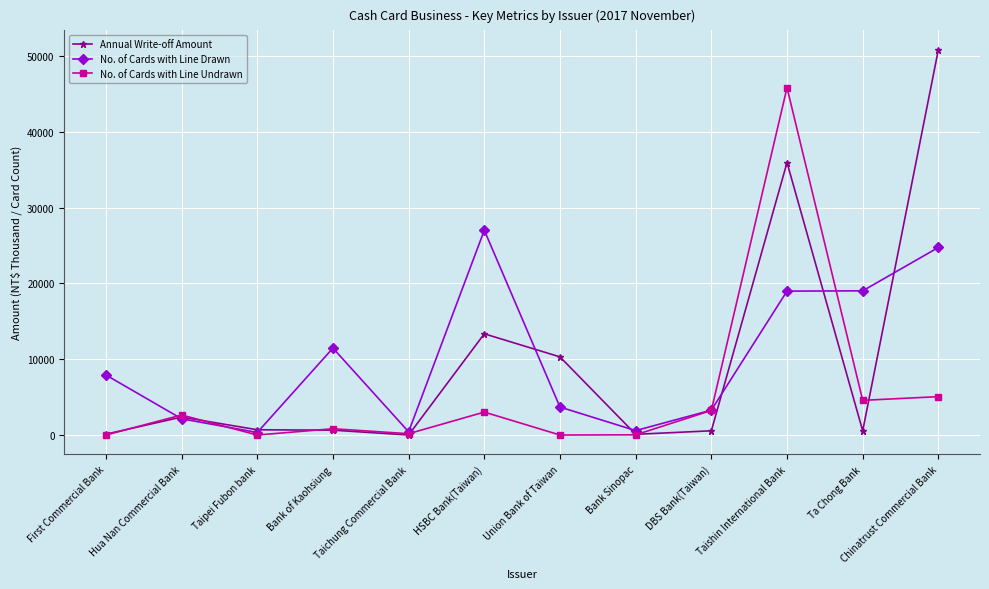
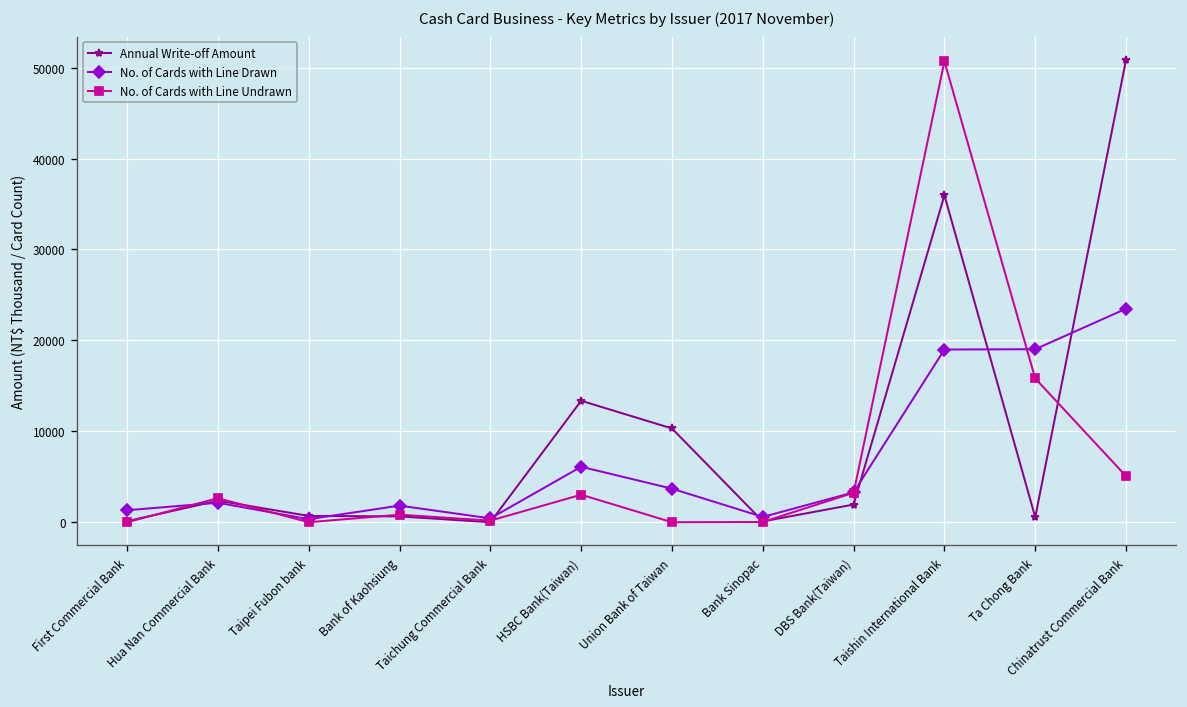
No. of Cards with Line Drawn, First Commercial Bank: 8000 -> 1000
No. of Cards with Line Drawn, Bank of Kaohsiung: 11000 -> 2000
No. of Cards with Line Drawn, HSBC Bank(Taiwan): 27000 -> 6000
Annual Write-off Amount, DBS Bank(Taiwan): 1000 -> 2000
No. of Cards with Line Undrawn, Taishin International Bank: 46000 -> 51000
No. of Cards with Line Undrawn, Ta Chong Bank: 5000 -> 16000
No. of Cards with Line Drawn, Chinatrust Commercial Bank: 25000 -> 23000
